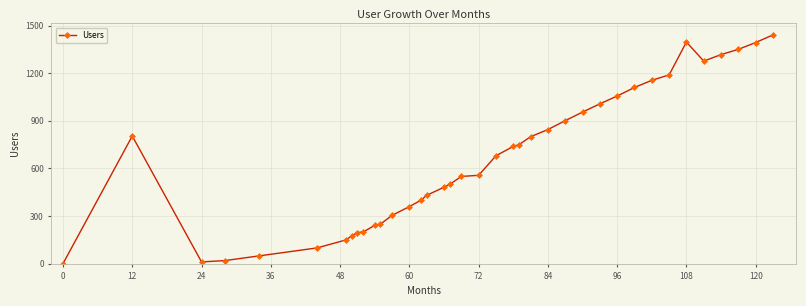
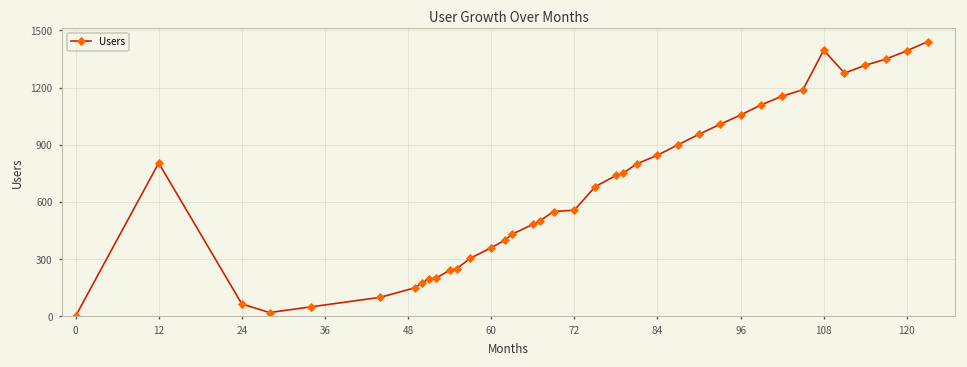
24: 10 -> 70
